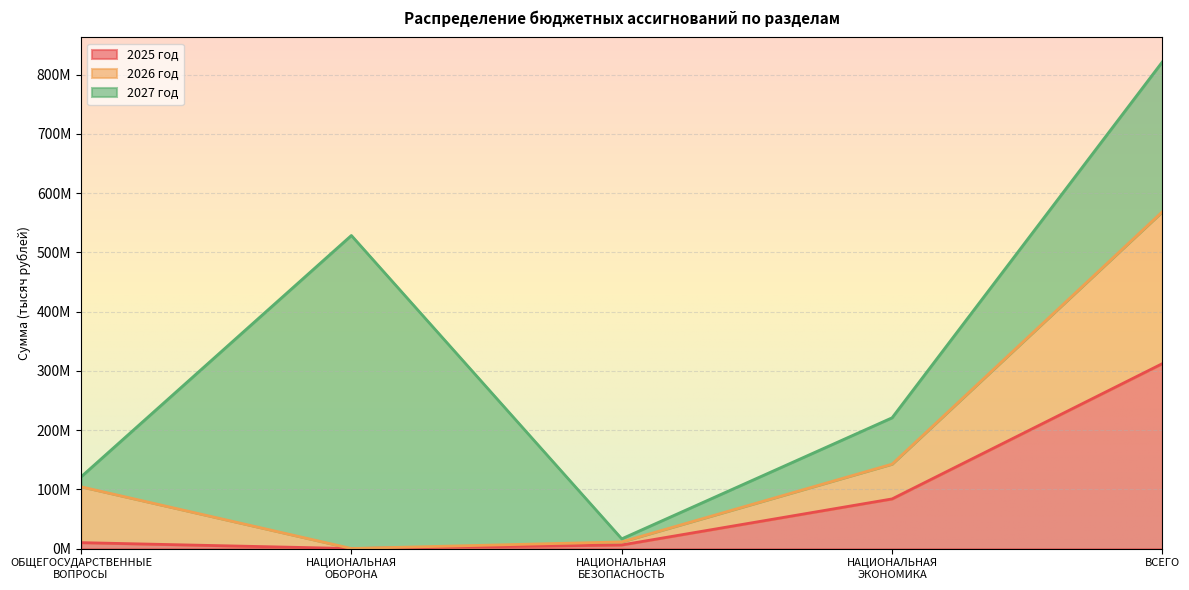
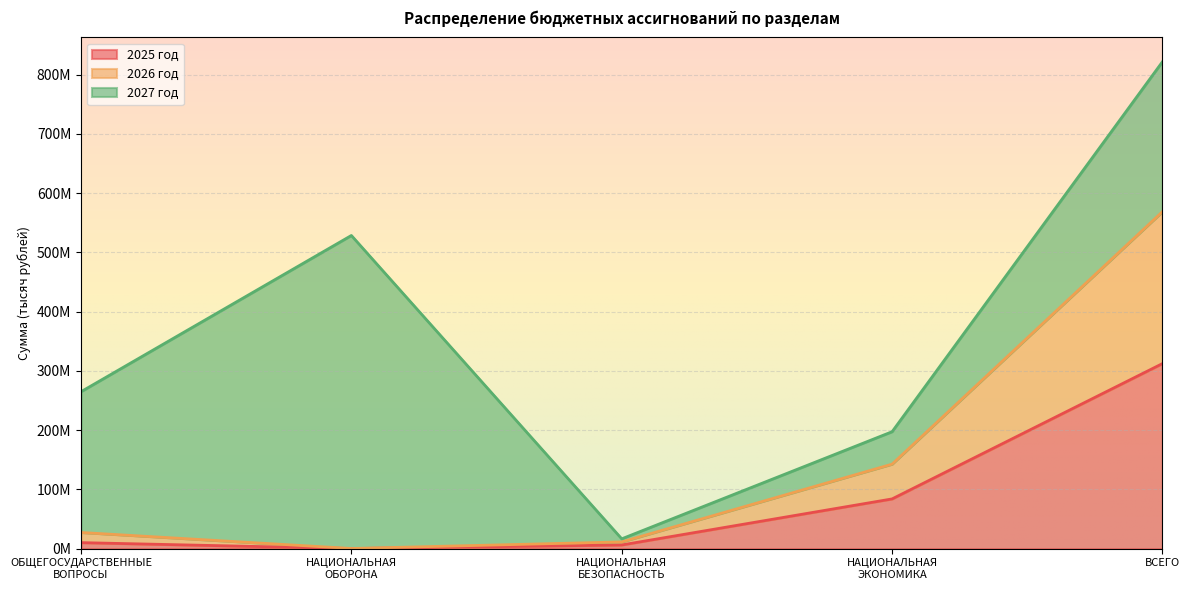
2026 год, ОБЩЕГОСУДАРСТВЕННЫЕ ВОПРОСЫ: 90000000 -> 20000000
2027 год, ОБЩЕГОСУДАРСТВЕННЫЕ ВОПРОСЫ: 20000000 -> 240000000
2027 год, НАЦИОНАЛЬНАЯ ЭКОНОМИКА: 80000000 -> 50000000
